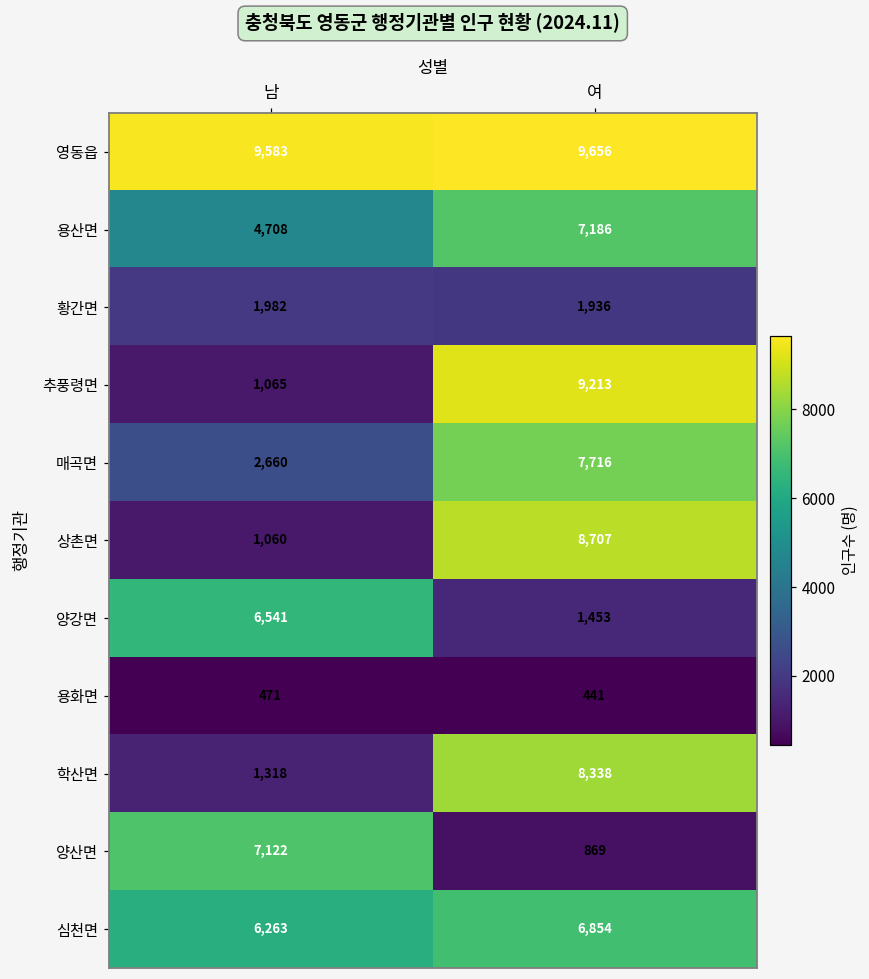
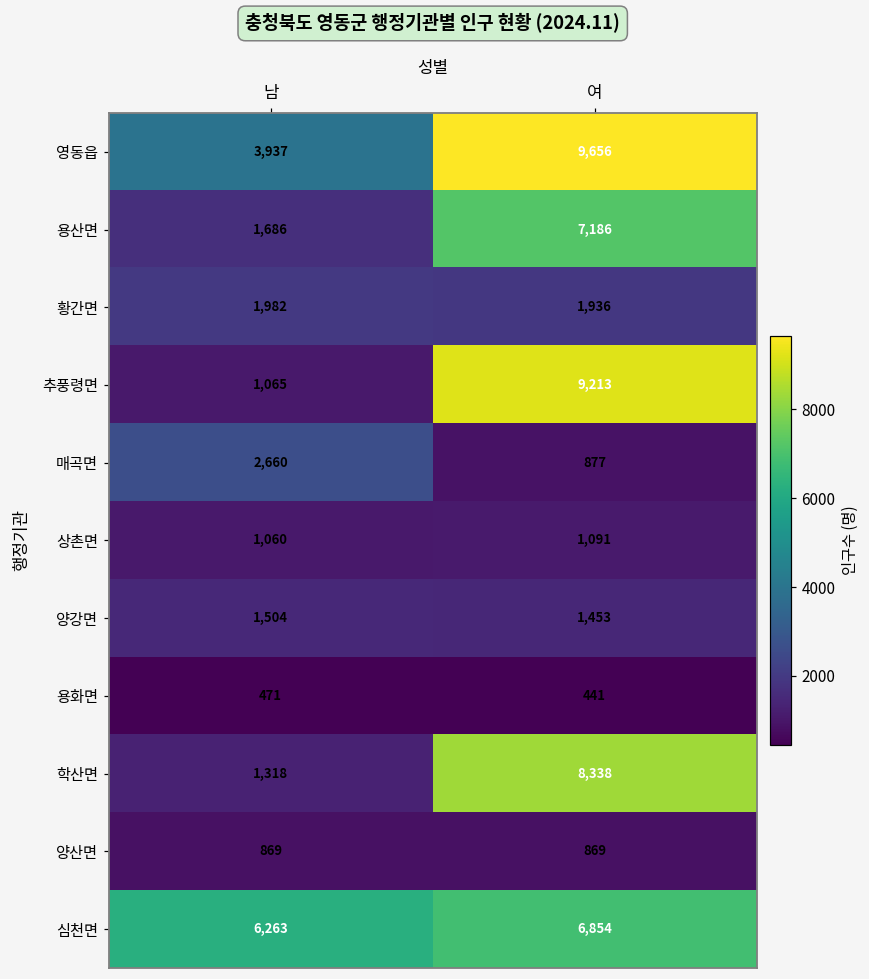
영동읍, 남: 9,583 -> 3,937
용산면, 남: 4,708 -> 1,686
매곡면, 여: 7,716 -> 877
상촌면, 여: 8,707 -> 1,091
양강면, 남: 6,541 -> 1,504
양산면, 남: 7,122 -> 869
